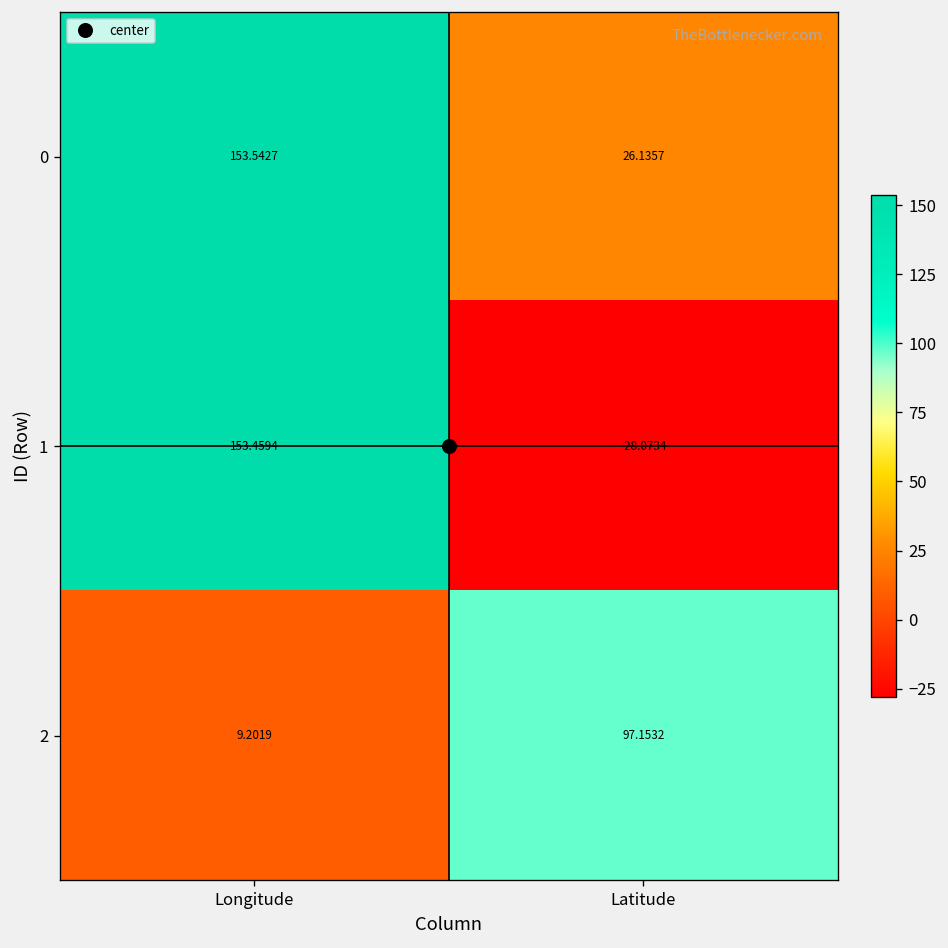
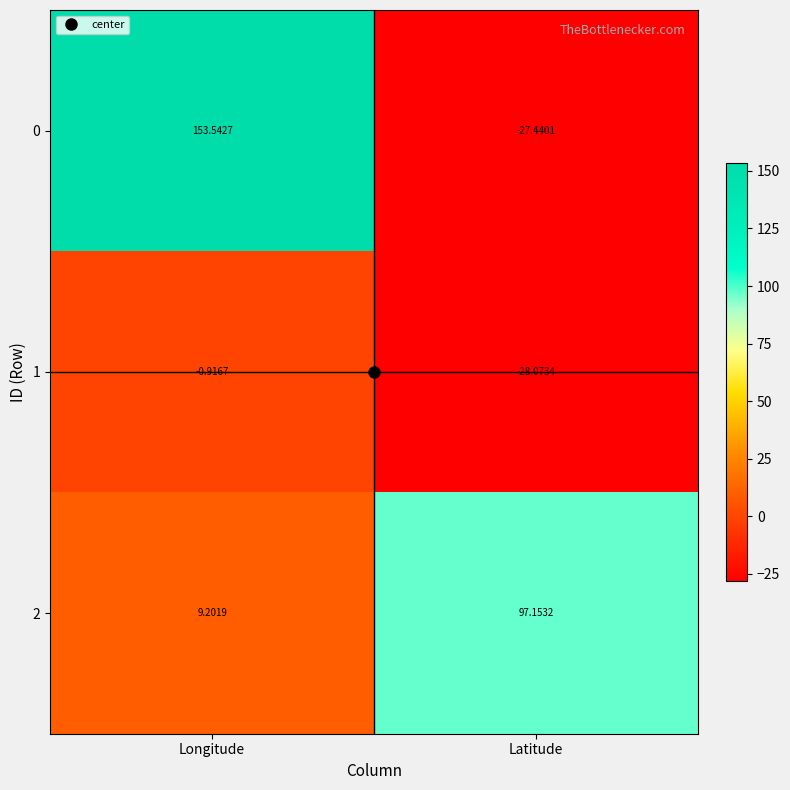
0, Latitude: 26.1357 -> -27.4401
1, Longitude: 153.4594 -> -0.9167
